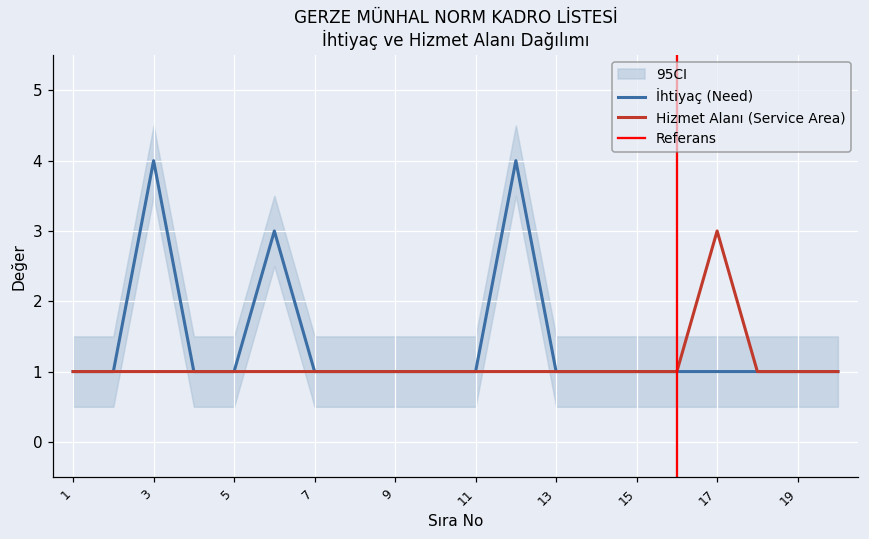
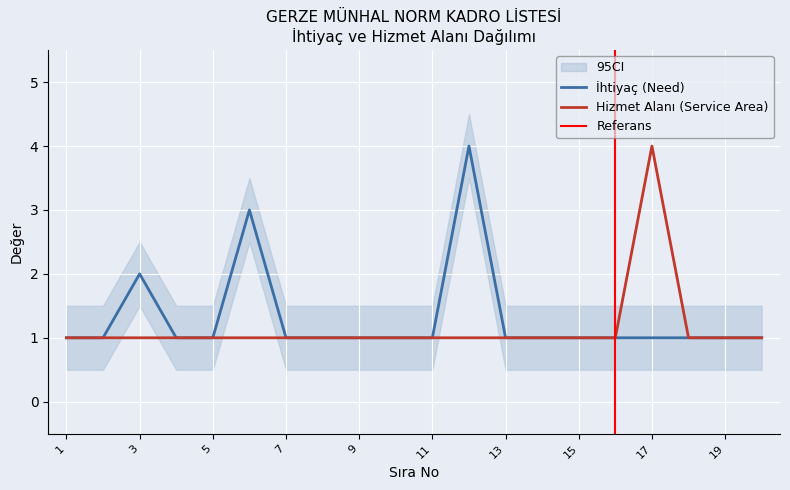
İhtiyaç (Need), 3: 4 -> 2
Hizmet Alanı (Service Area), 17: 3 -> 4
